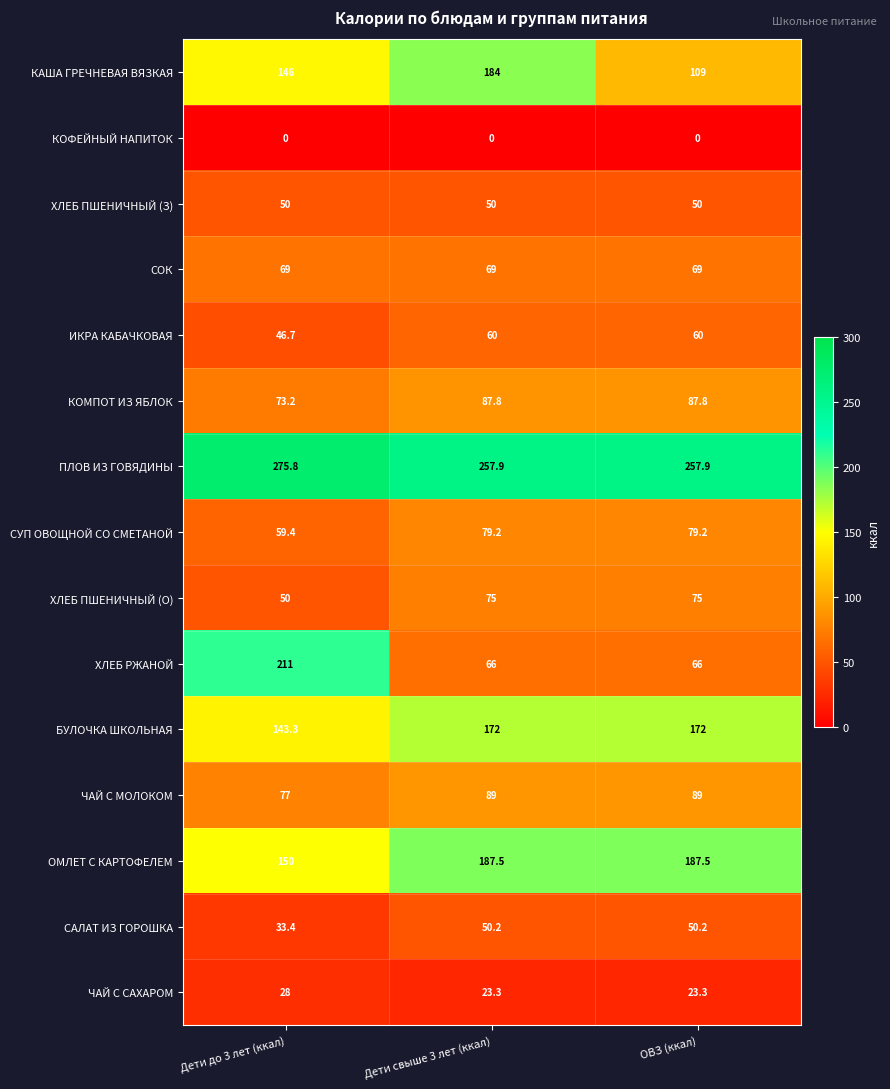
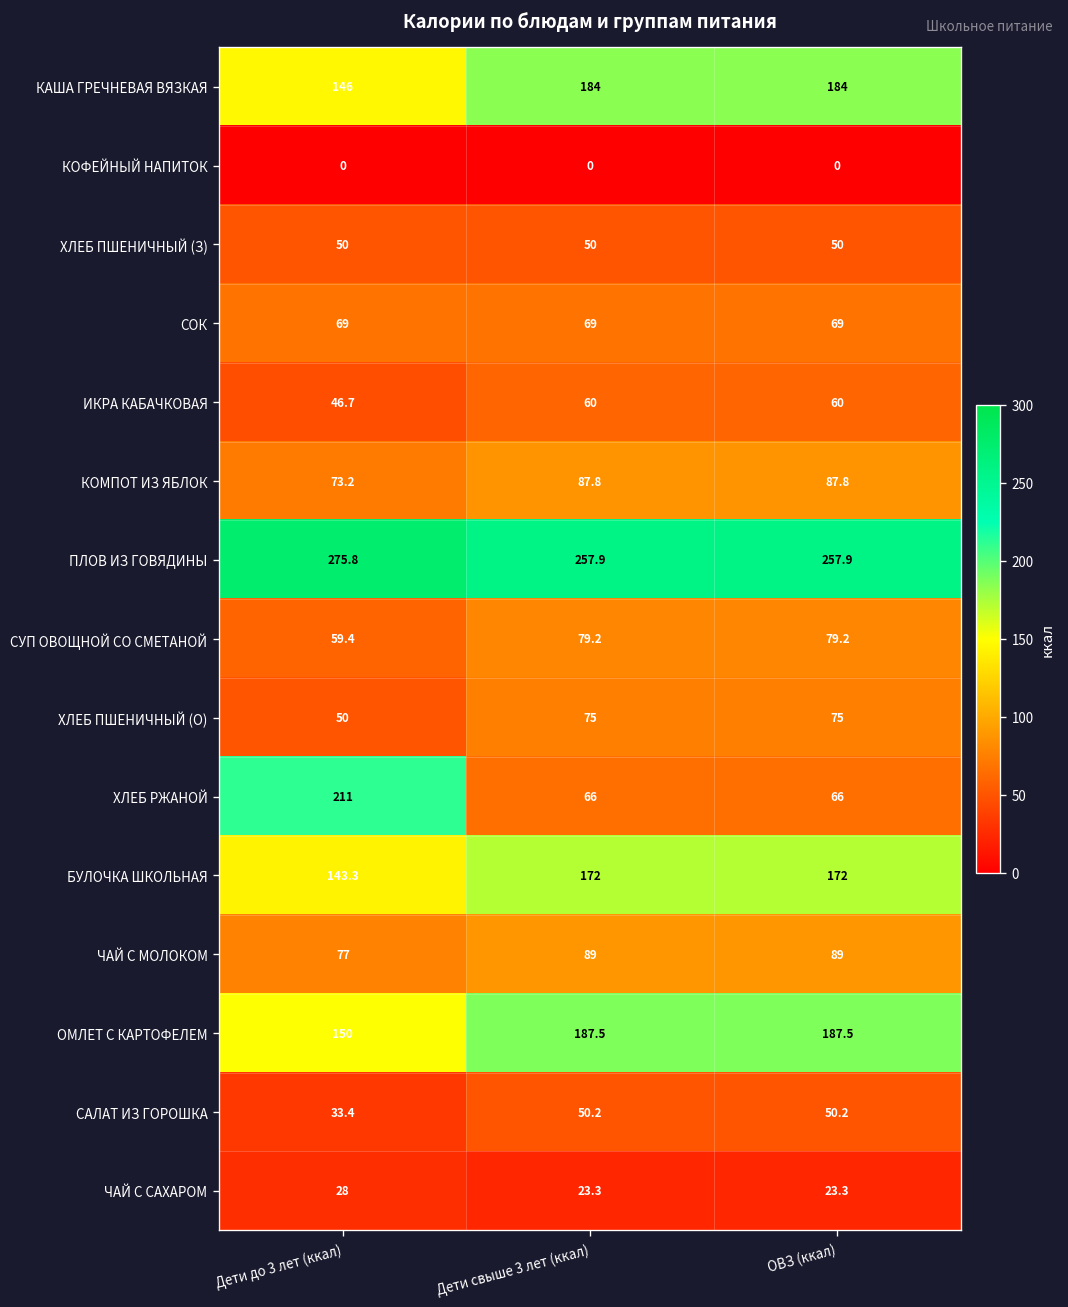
КАША ГРЕЧНЕВАЯ ВЯЗКАЯ, ОВЗ (ккал): 109 -> 184
